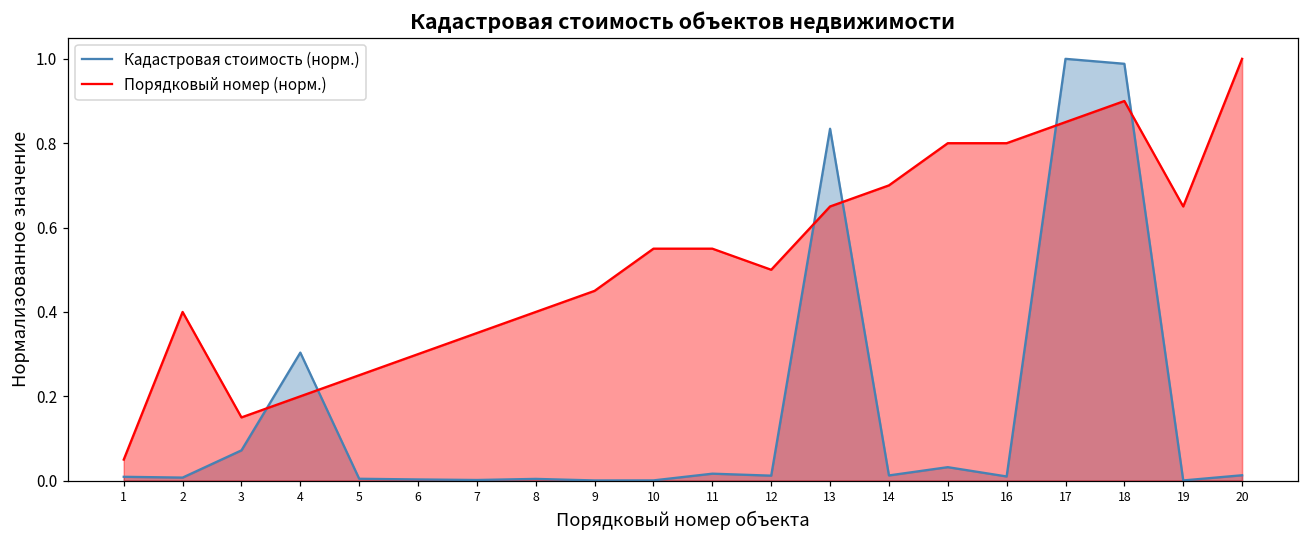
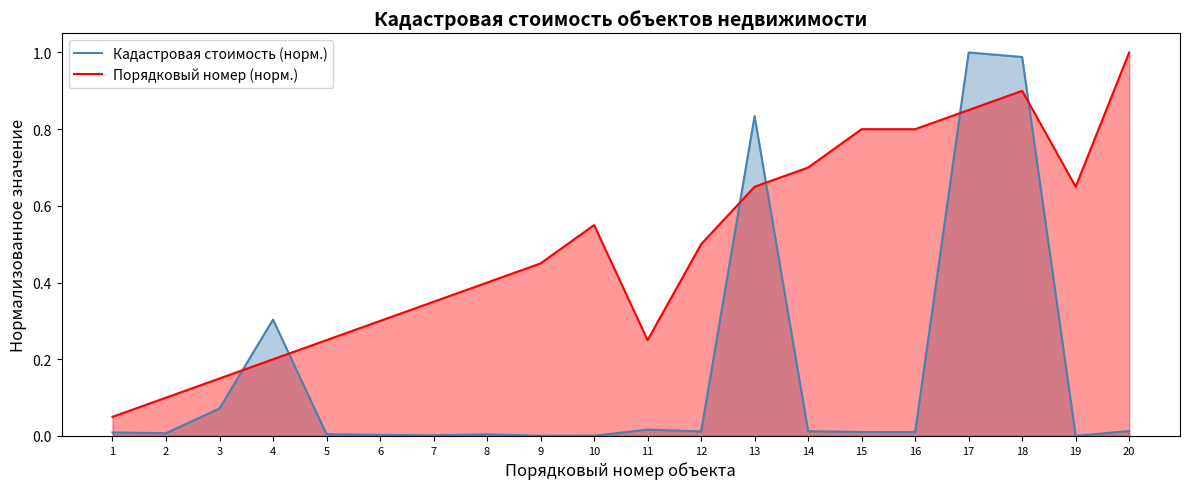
Порядковый номер (норм.), 2: 0.40 -> 0.10
Порядковый номер (норм.), 11: 0.55 -> 0.25
Кадастровая стоимость (норм.), 15: 0.03 -> 0.01
